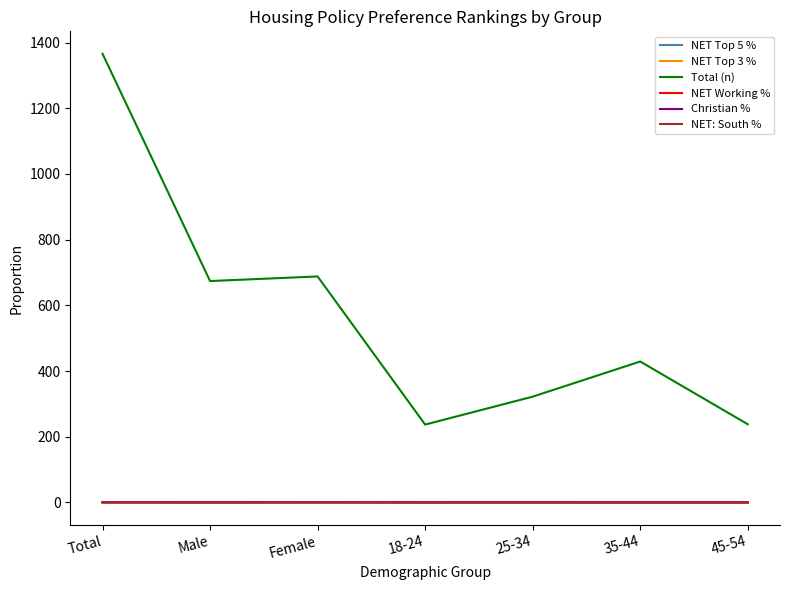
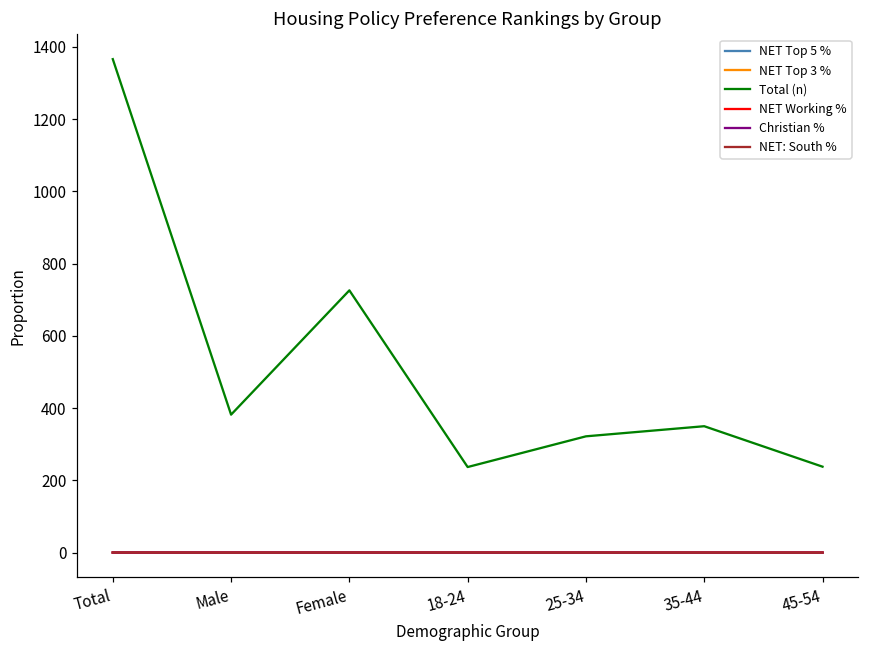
Total (n), Male: 670 -> 380
Total (n), Female: 690 -> 730
Total (n), 35-44: 430 -> 350
